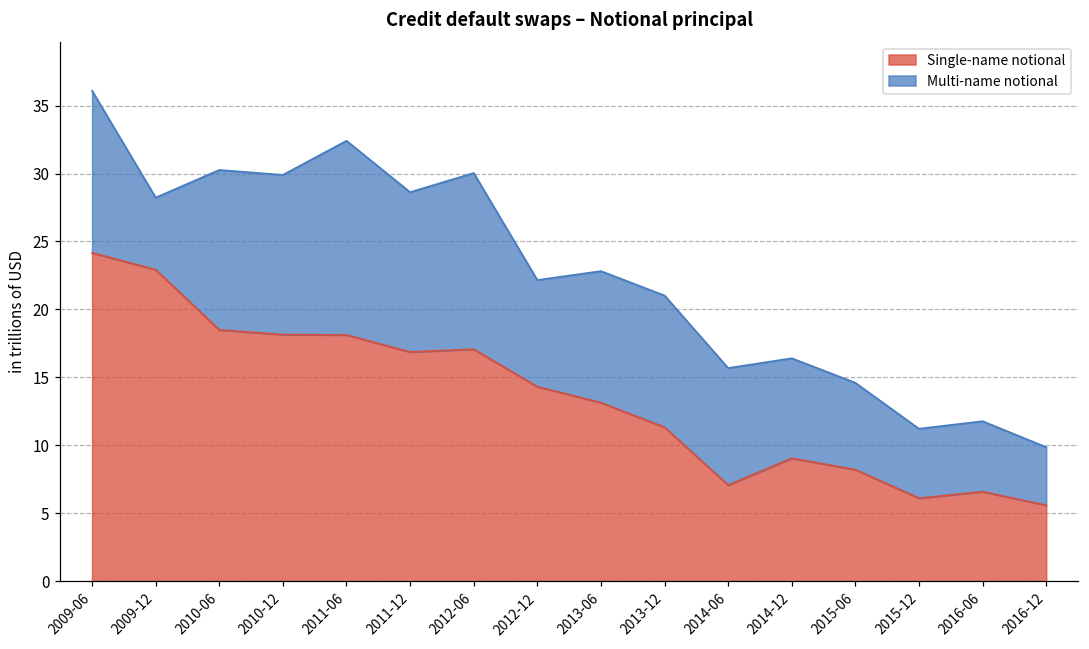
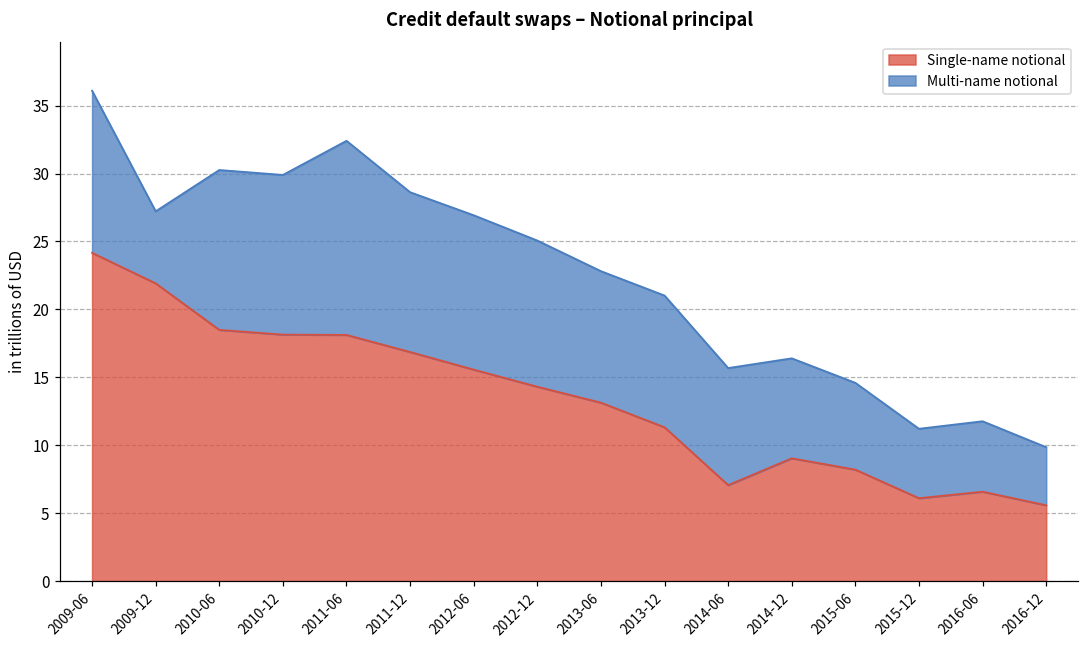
Single-name notional, 2009-12: 22.9 -> 21.9
Single-name notional, 2012-06: 17.1 -> 15.6
Multi-name notional, 2012-06: 13.0 -> 11.4
Multi-name notional, 2012-12: 7.8 -> 10.8
